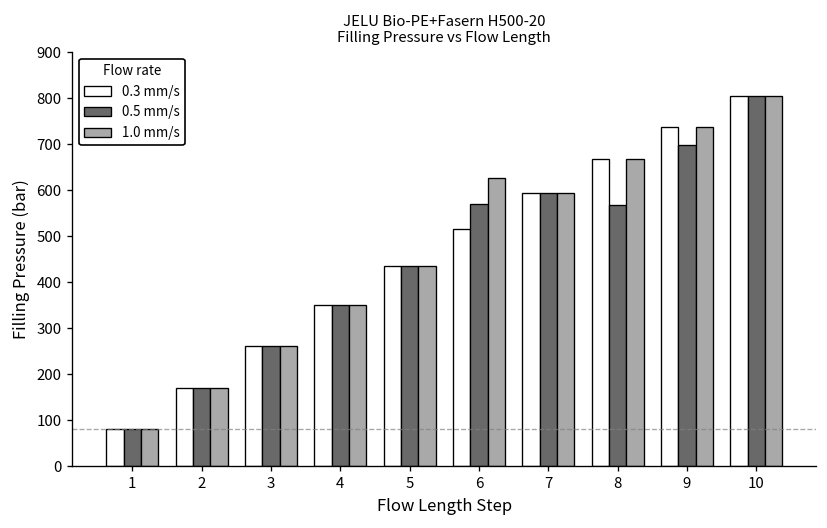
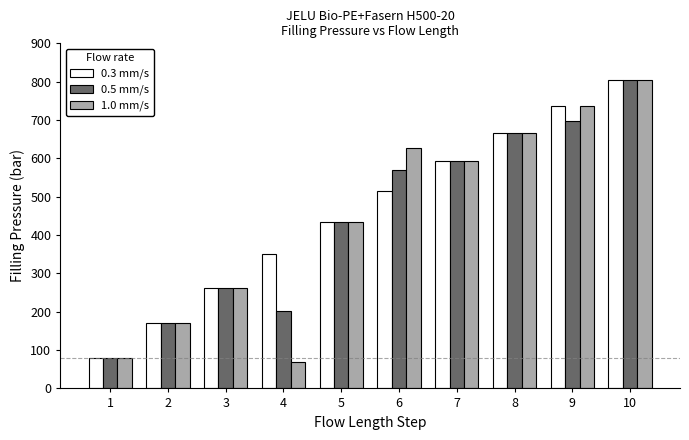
0.5 mm/s, 4: 350 -> 200
1.0 mm/s, 4: 350 -> 70
0.5 mm/s, 8: 570 -> 670
